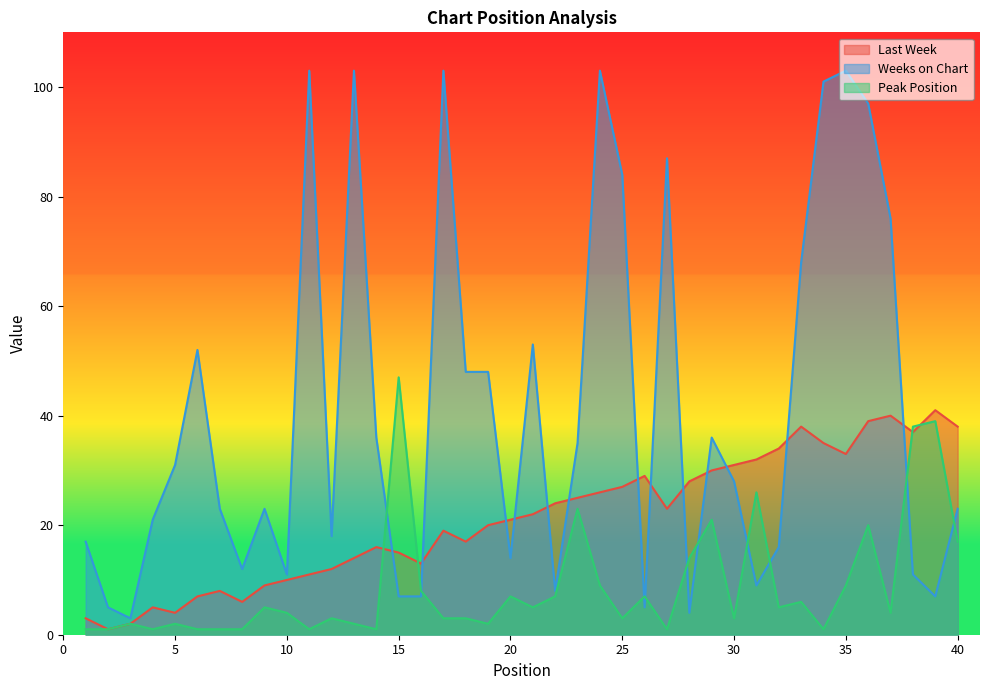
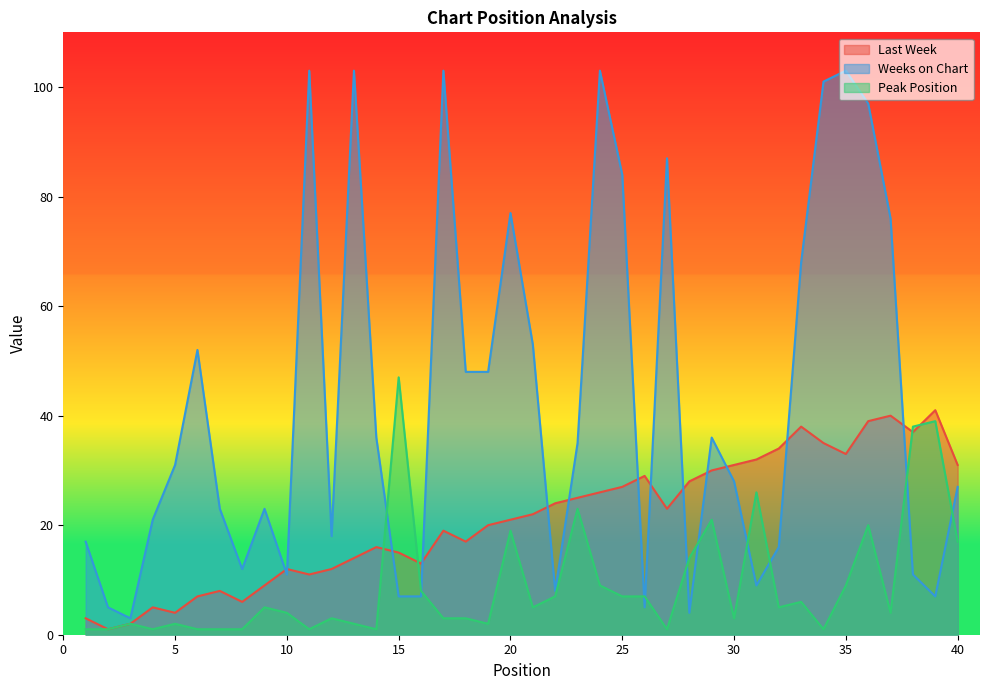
Last Week, 10: 10 -> 12
Weeks on Chart, 20: 14 -> 77
Peak Position, 20: 7 -> 19
Peak Position, 25: 3 -> 7
Last Week, 40: 38 -> 31
Weeks on Chart, 40: 23 -> 27
